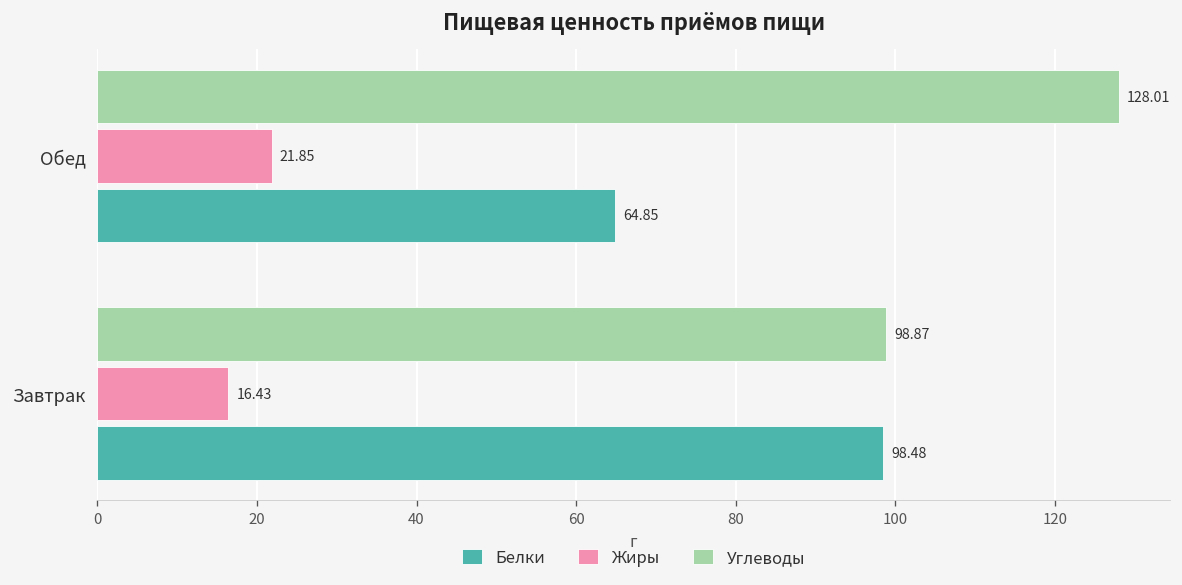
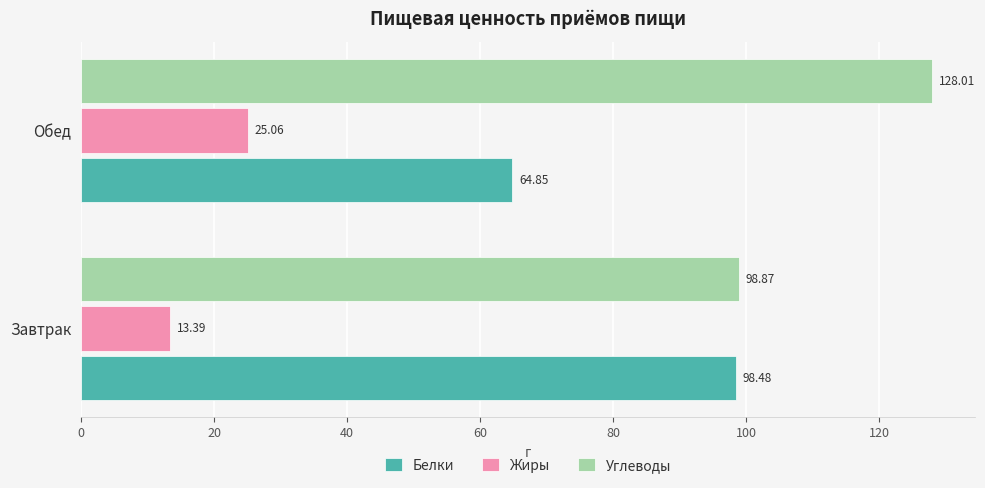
Жиры, Обед: 21.85 -> 25.06
Жиры, Завтрак: 16.43 -> 13.39
